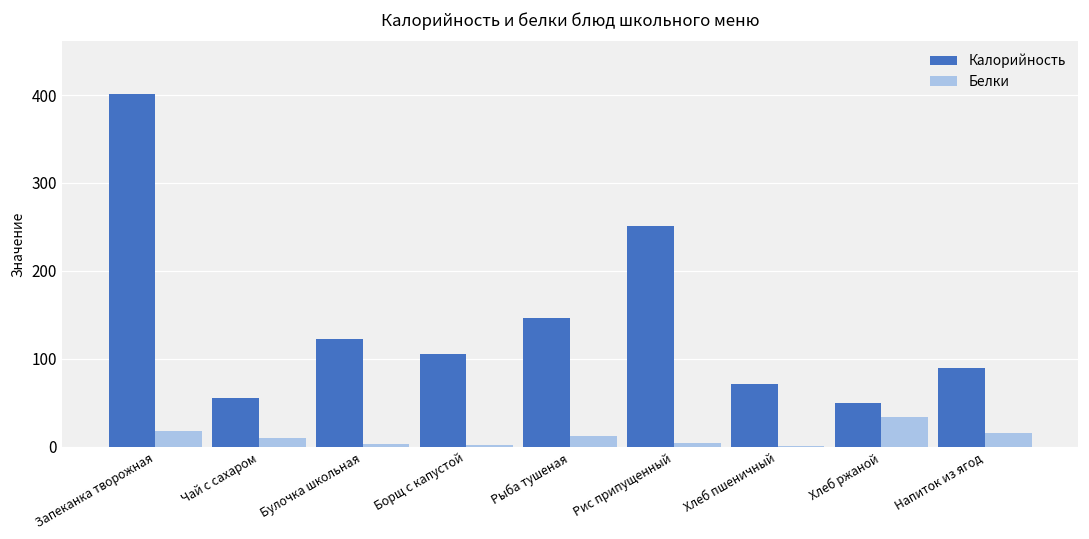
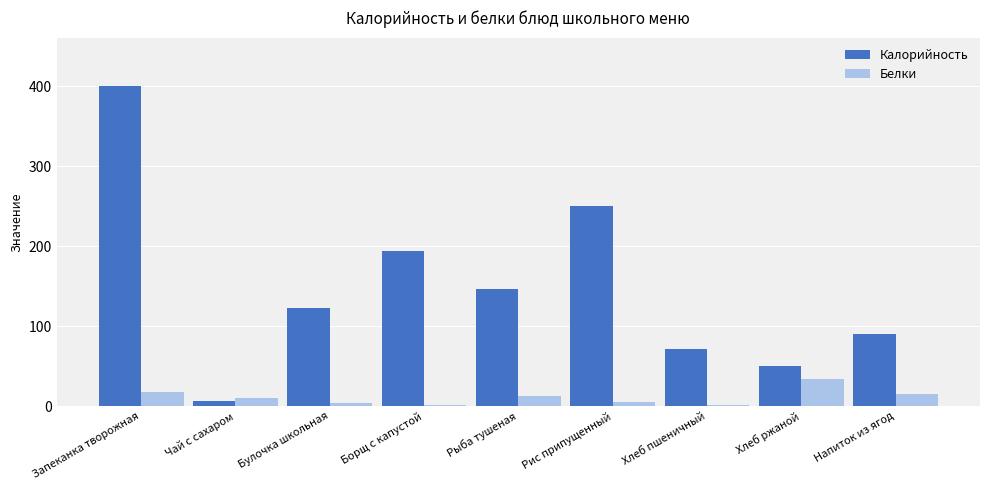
Калорийность, Чай с сахаром: 60 -> 10
Калорийность, Борщ с капустой: 110 -> 190
